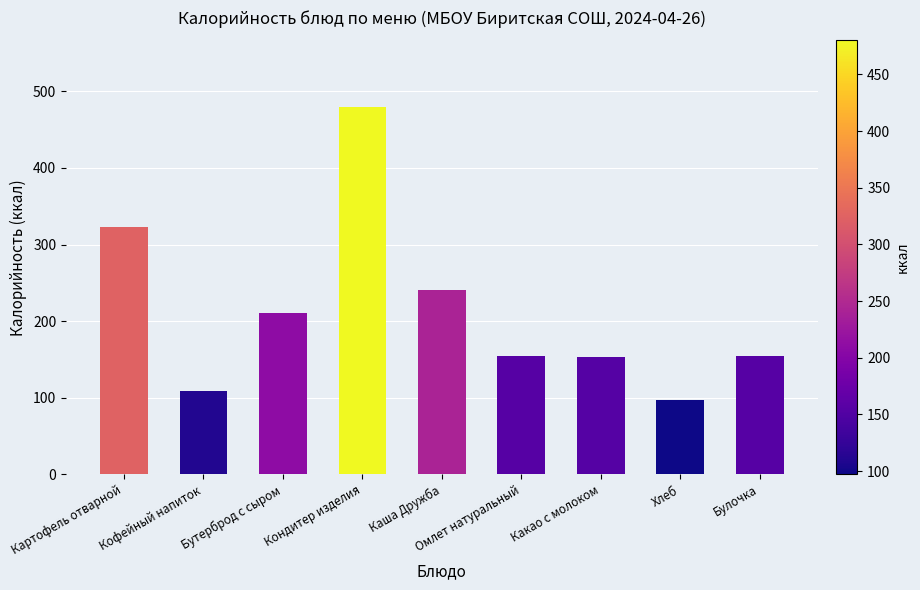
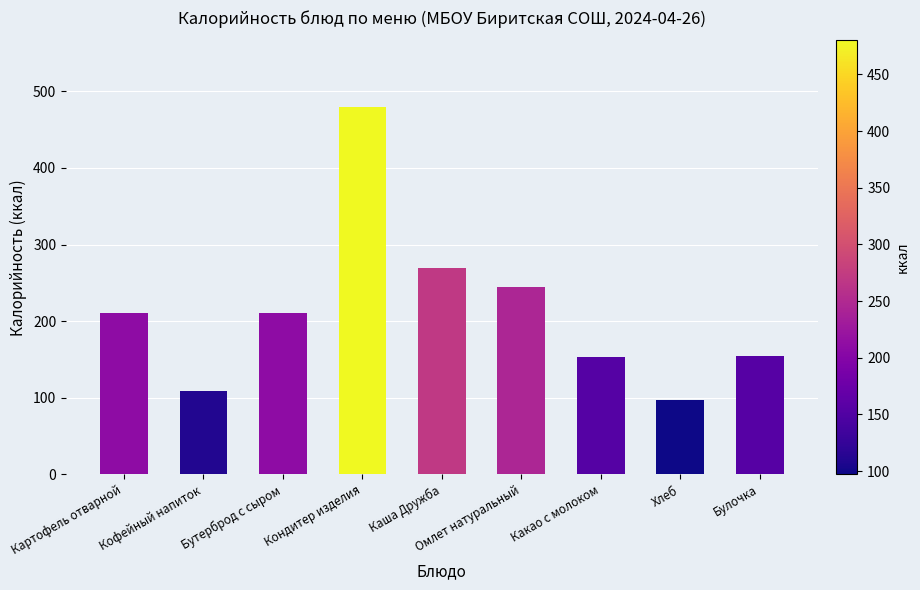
Картофель отварной: 320 -> 210
Каша Дружба: 240 -> 270
Омлет натуральный: 160 -> 240
